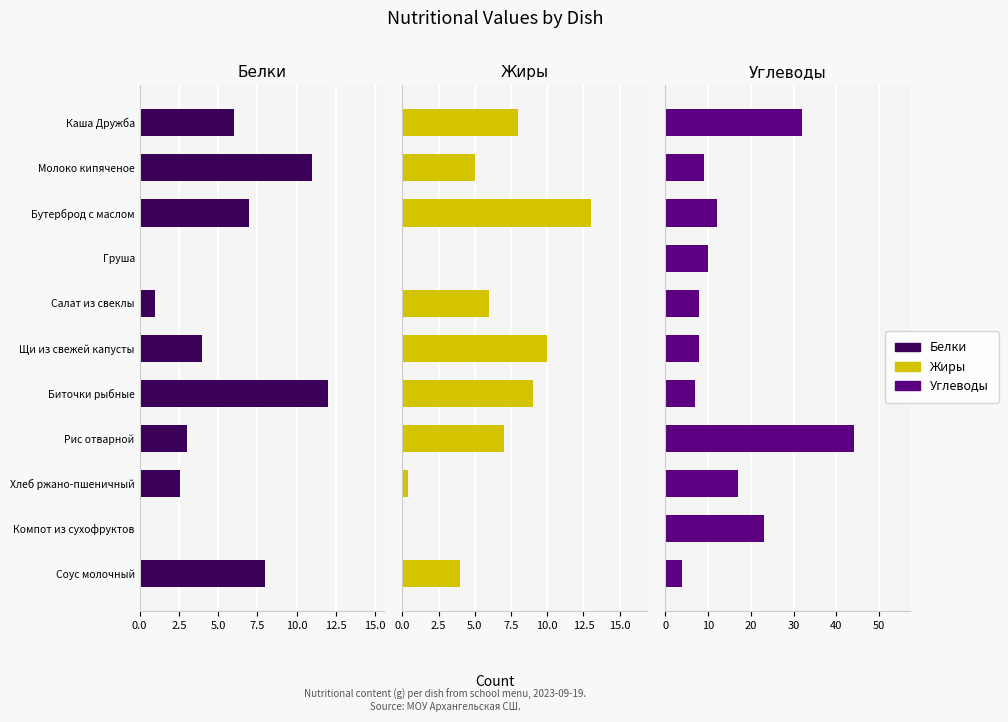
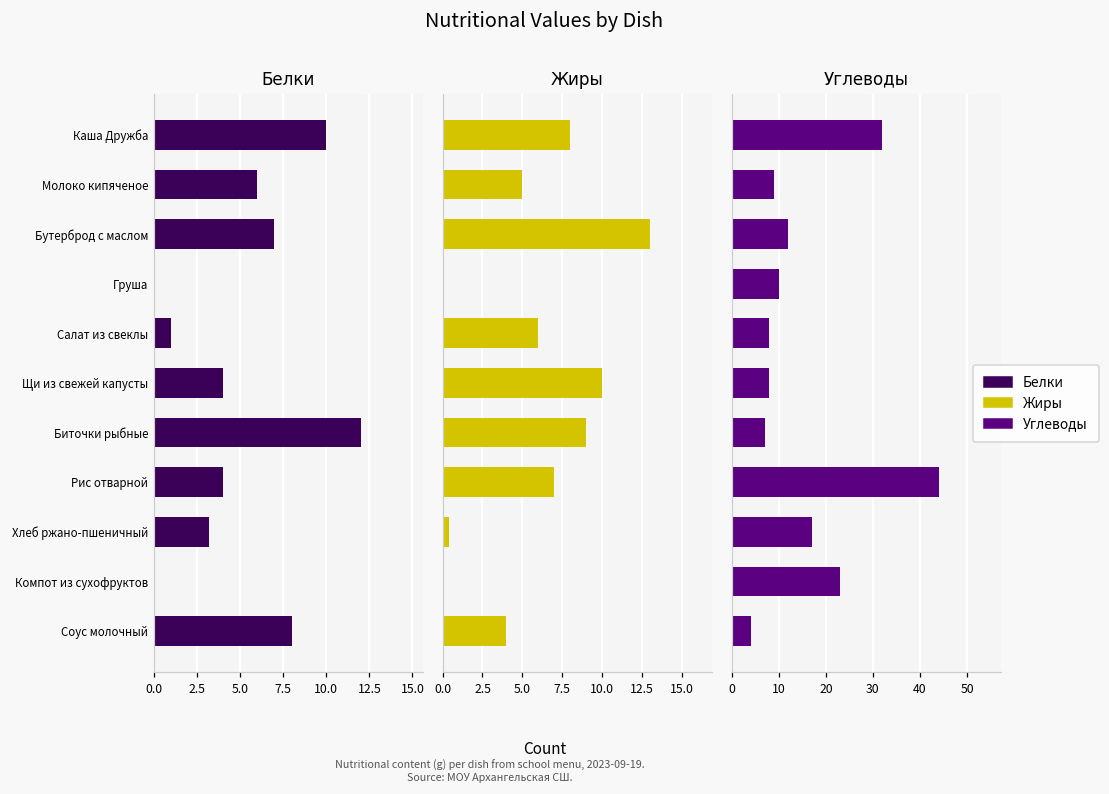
Белки, Каша Дружба: 6 -> 10
Белки, Молоко кипяченое: 11 -> 6
Белки, Рис отварной: 3 -> 4
Белки, Хлеб ржано-пшеничный: 2.6 -> 3.2
